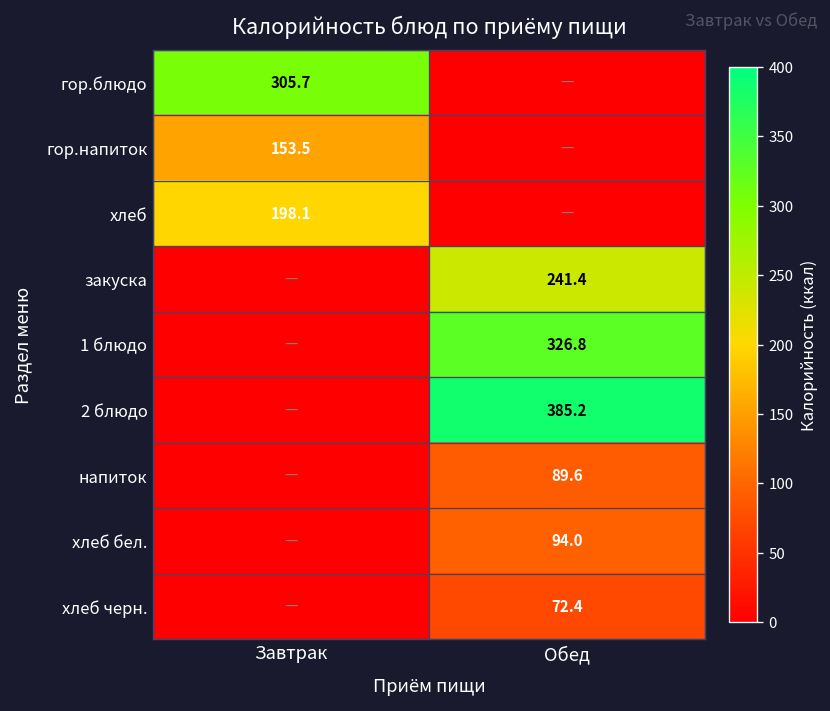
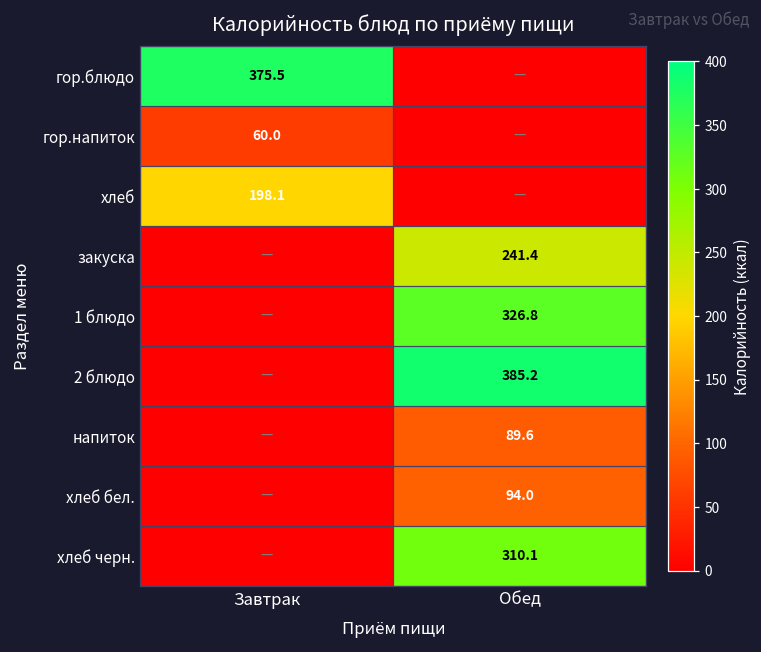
гор.блюдо, Завтрак: 305.7 -> 375.5
гор.напиток, Завтрак: 153.5 -> 60.0
хлеб черн., Обед: 72.4 -> 310.1
